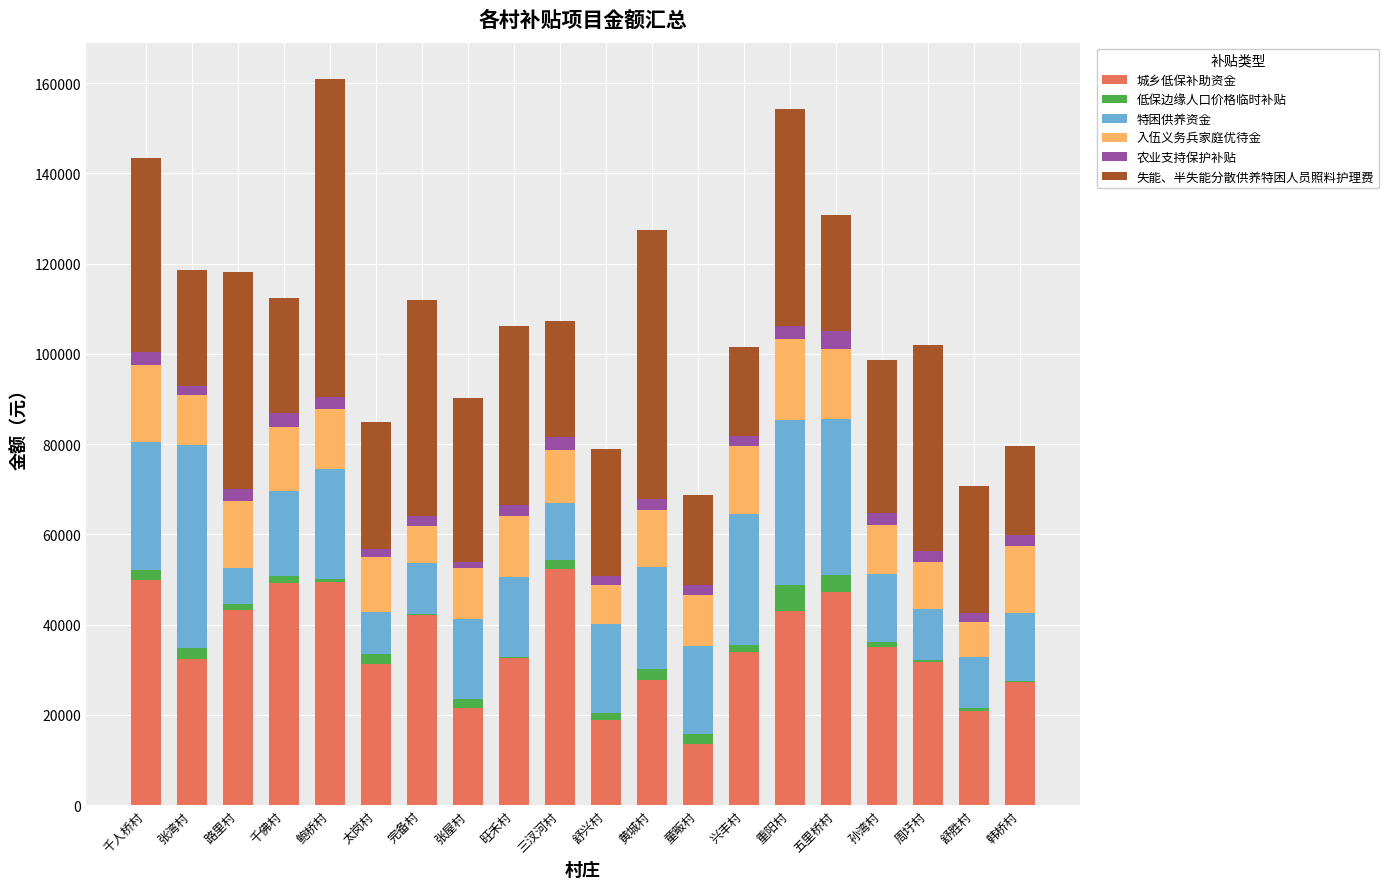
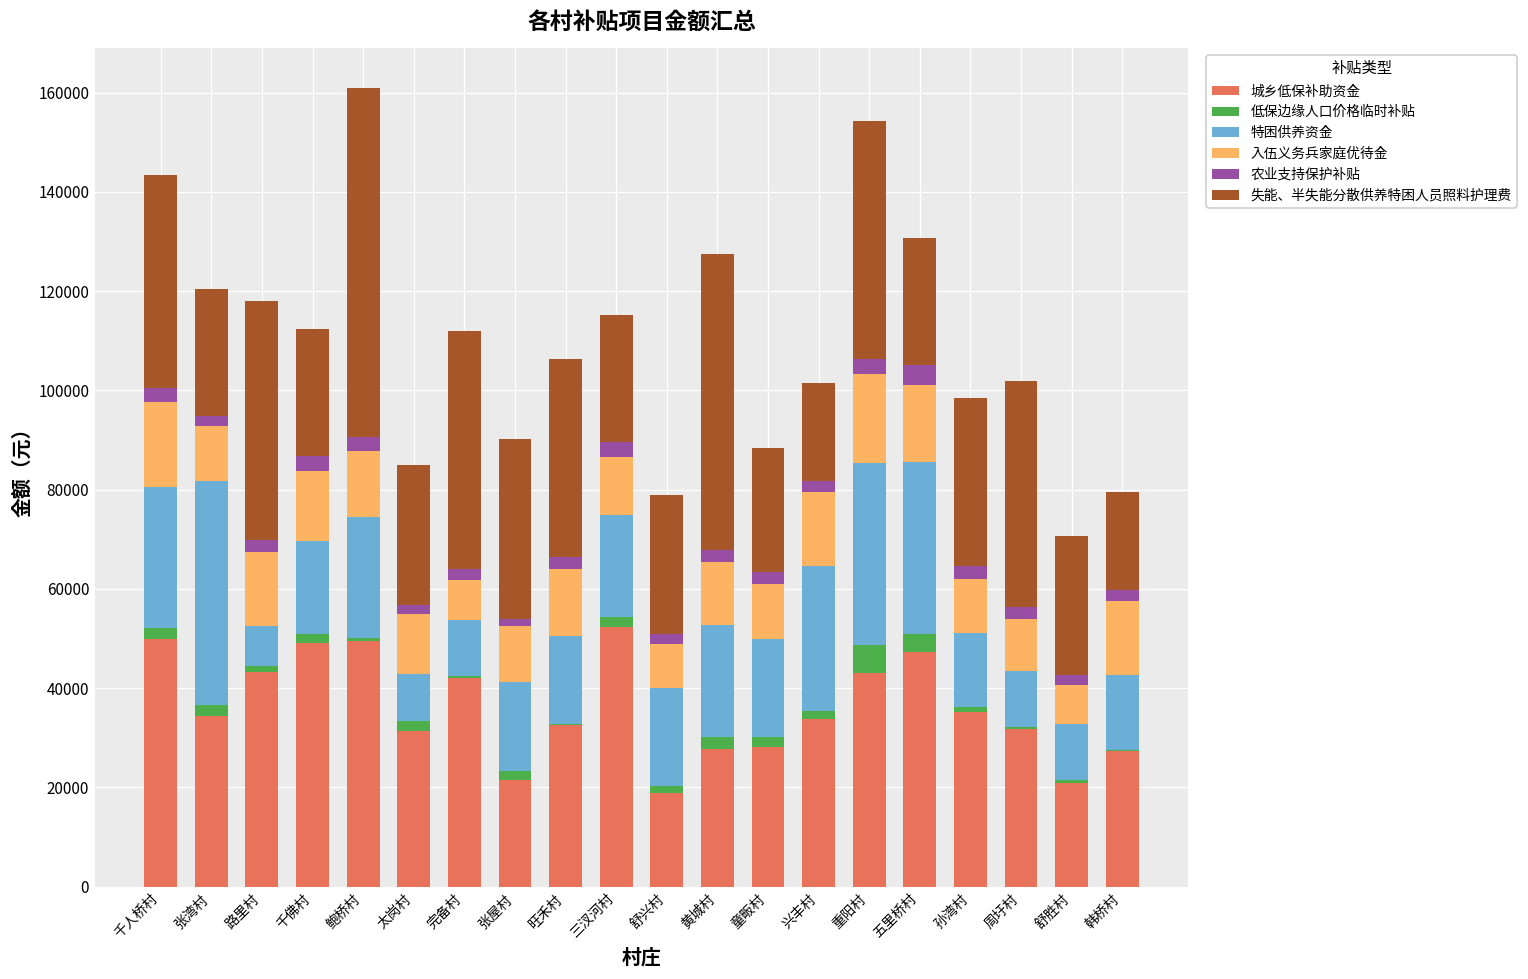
城乡低保补助资金, 张湾村: 32000 -> 34000
特困供养资金, 三汊河村: 13000 -> 21000
城乡低保补助资金, 童畈村: 14000 -> 28000
失能、半失能分散供养特困人员照料护理费, 童畈村: 20000 -> 25000
